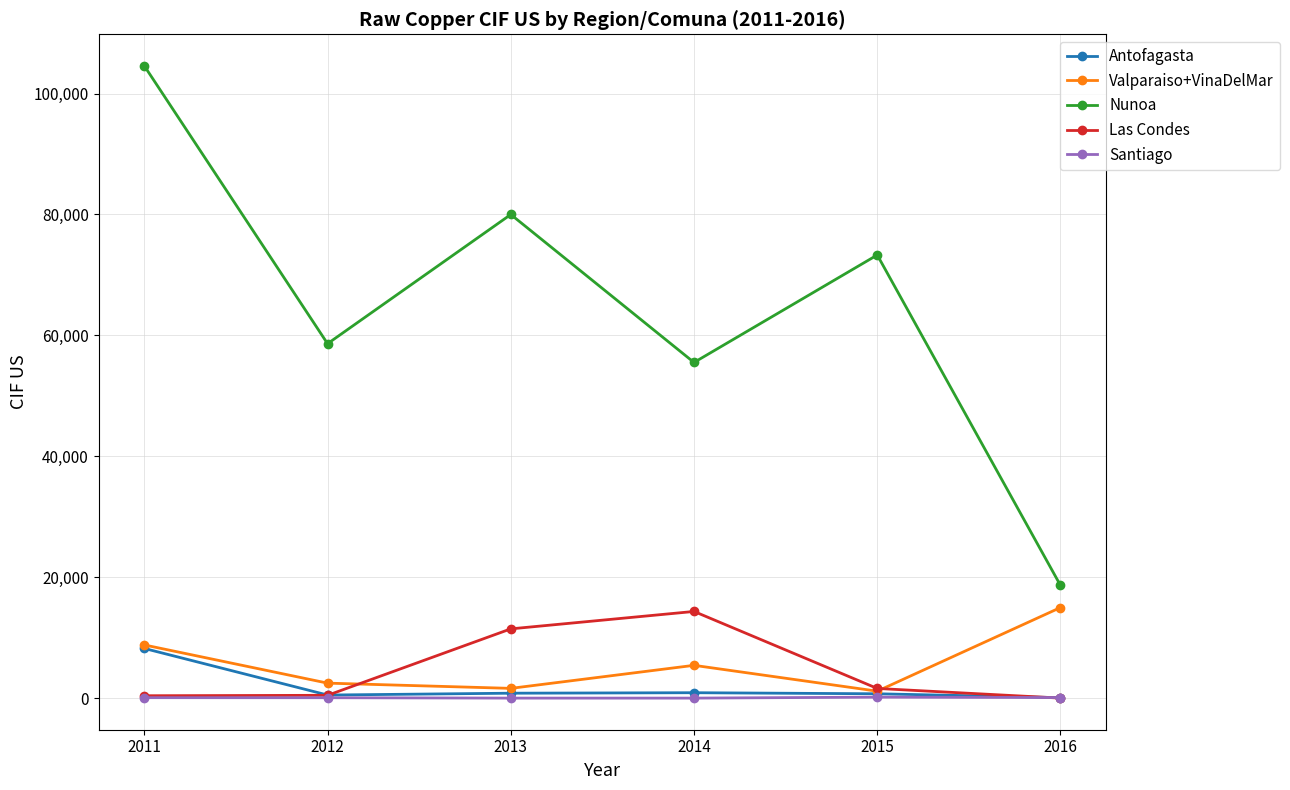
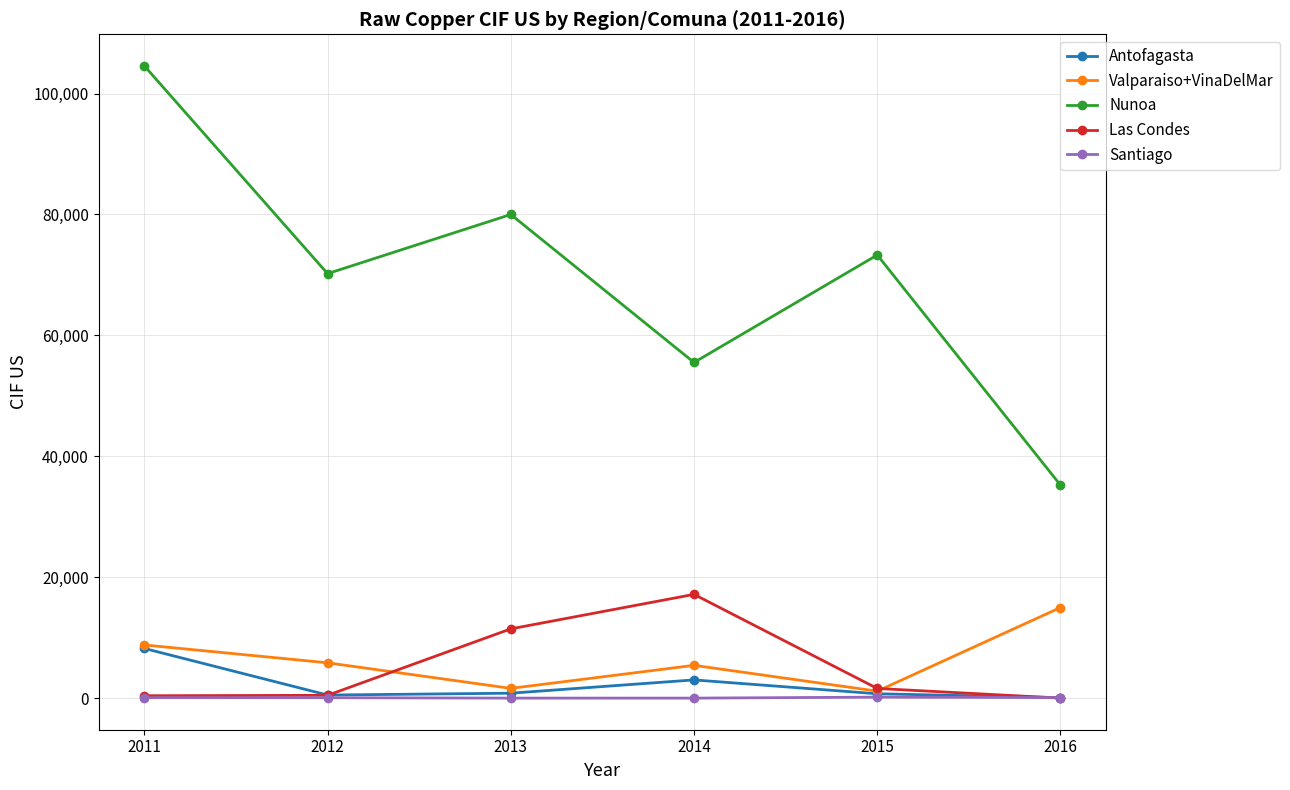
Valparaiso+VinaDelMar, 2012: 2,000 -> 6,000
Nunoa, 2012: 59,000 -> 70,000
Antofagasta, 2014: 1,000 -> 3,000
Las Condes, 2014: 14,000 -> 17,000
Nunoa, 2016: 19,000 -> 35,000
